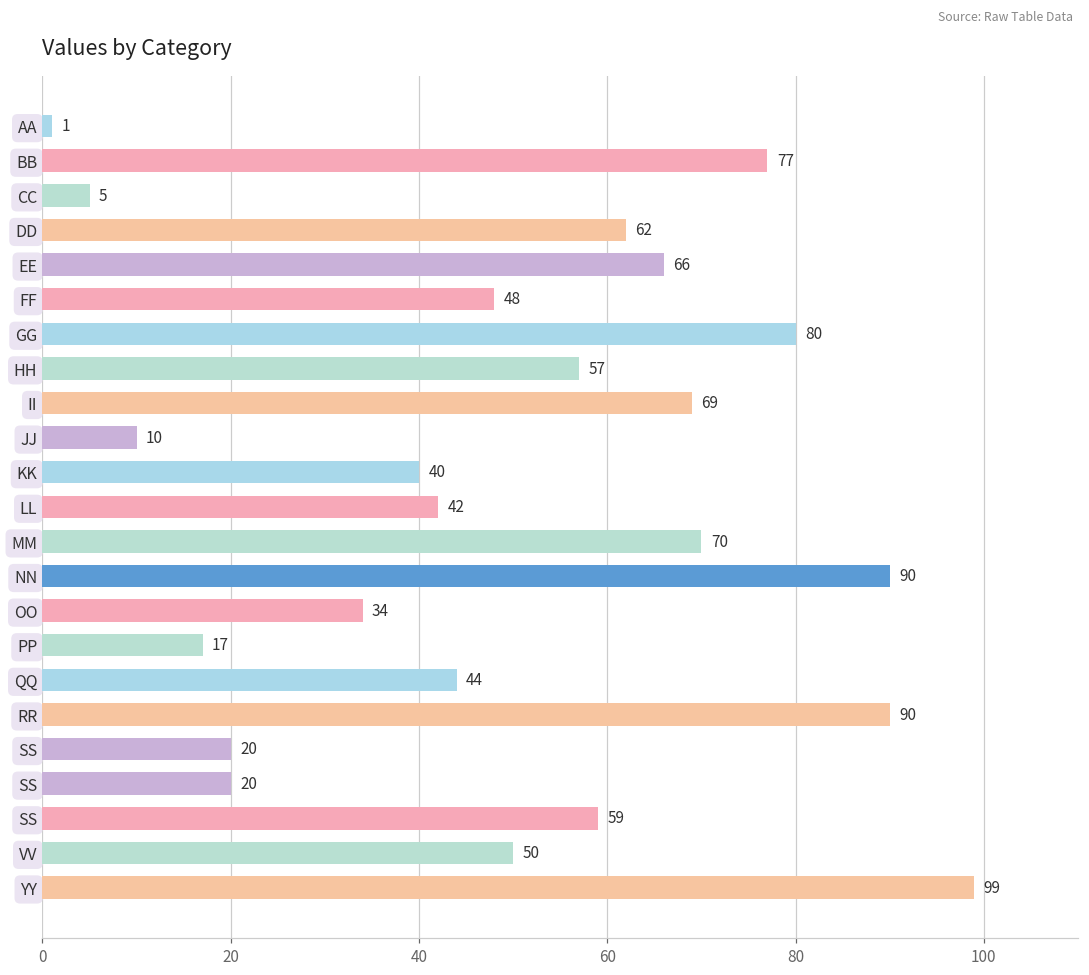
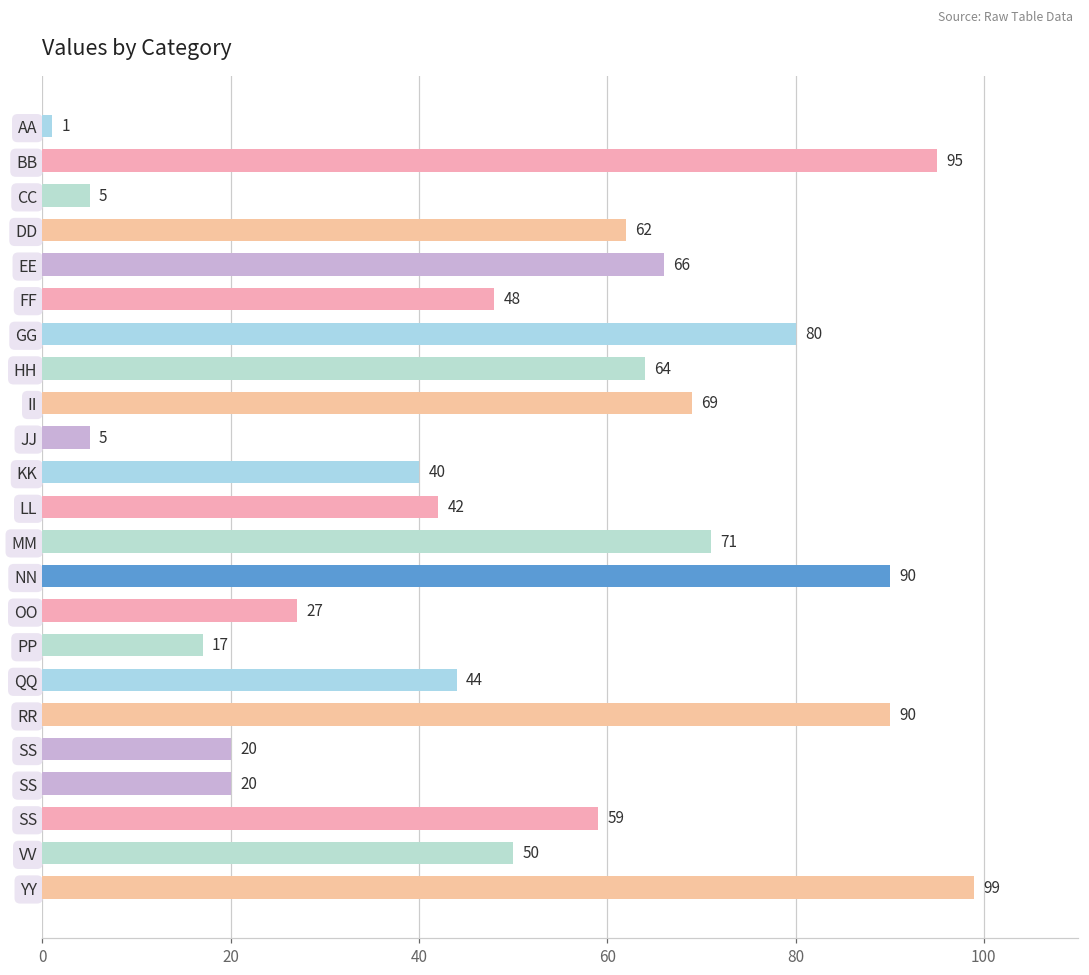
BB: 77 -> 95
HH: 57 -> 64
JJ: 10 -> 5
MM: 70 -> 71
OO: 34 -> 27
